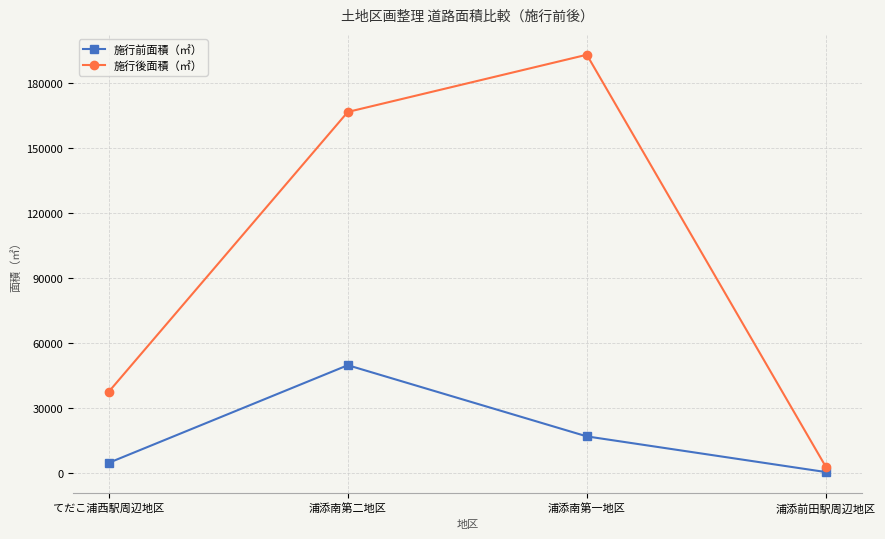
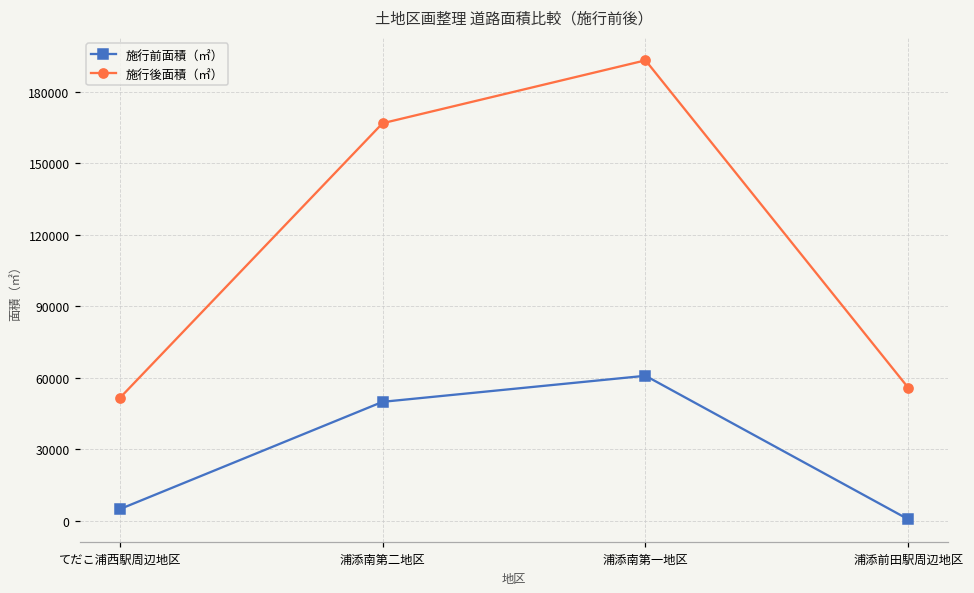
施行後面積（㎡）, てだこ浦西駅周辺地区: 38000 -> 51000
施行前面積（㎡）, 浦添南第一地区: 17000 -> 61000
施行後面積（㎡）, 浦添前田駅周辺地区: 3000 -> 56000
